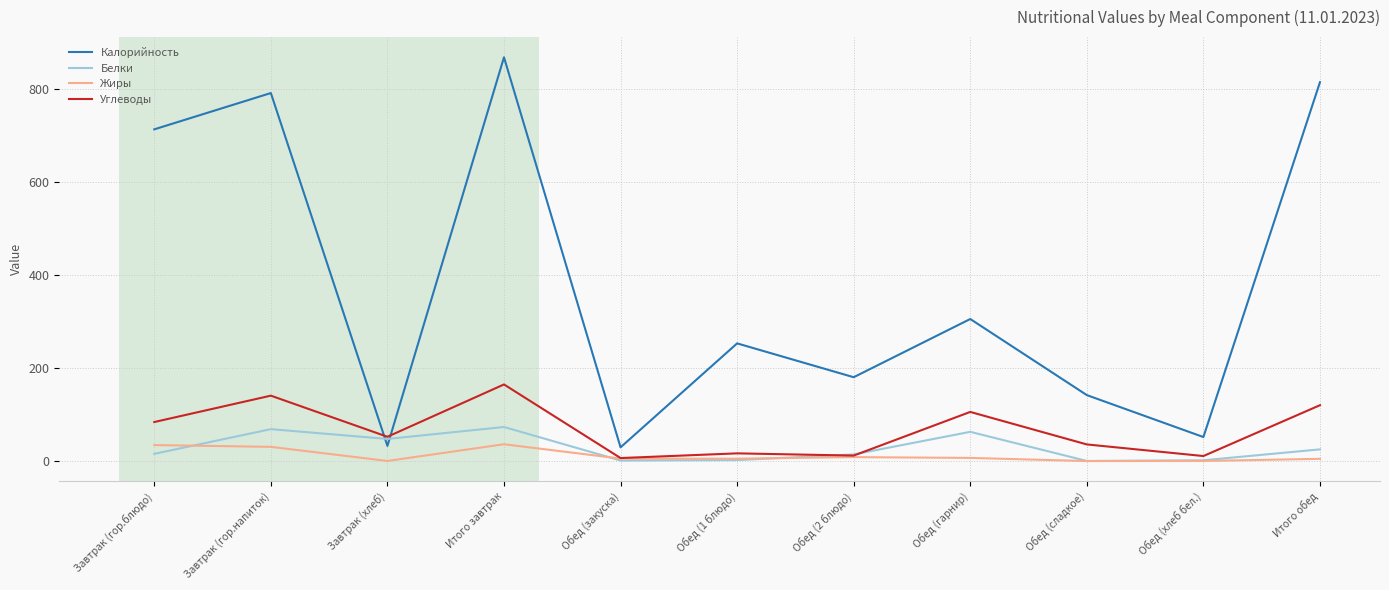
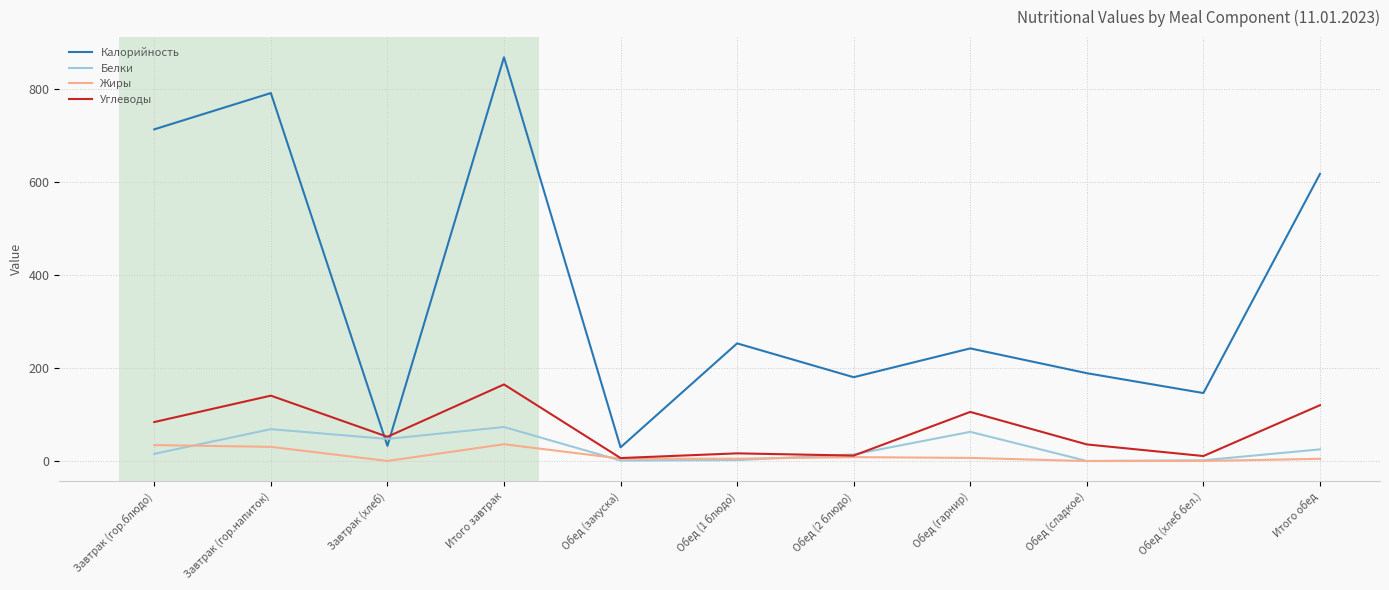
Калорийность, Обед (гарнир): 310 -> 240
Калорийность, Обед (сладкое): 140 -> 190
Калорийность, Обед (хлеб бел.): 50 -> 150
Калорийность, Итого обед: 820 -> 620
